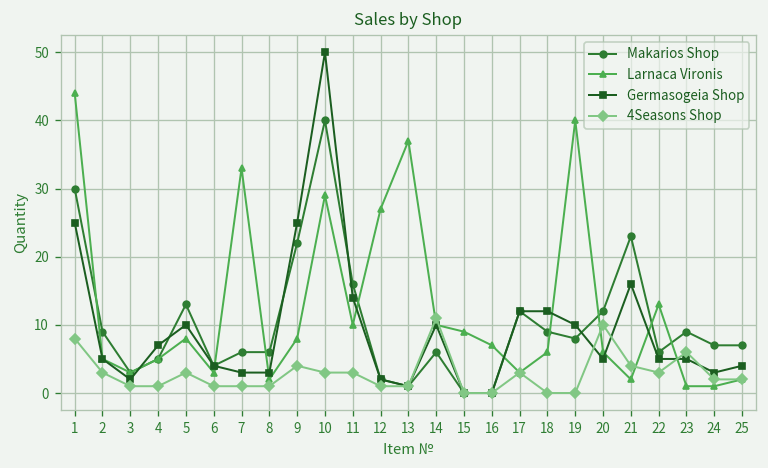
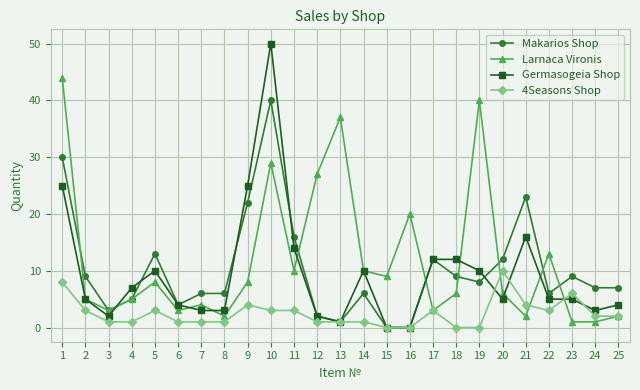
Larnaca Vironis, 7: 33 -> 4
4Seasons Shop, 14: 11 -> 1
Larnaca Vironis, 16: 7 -> 20
